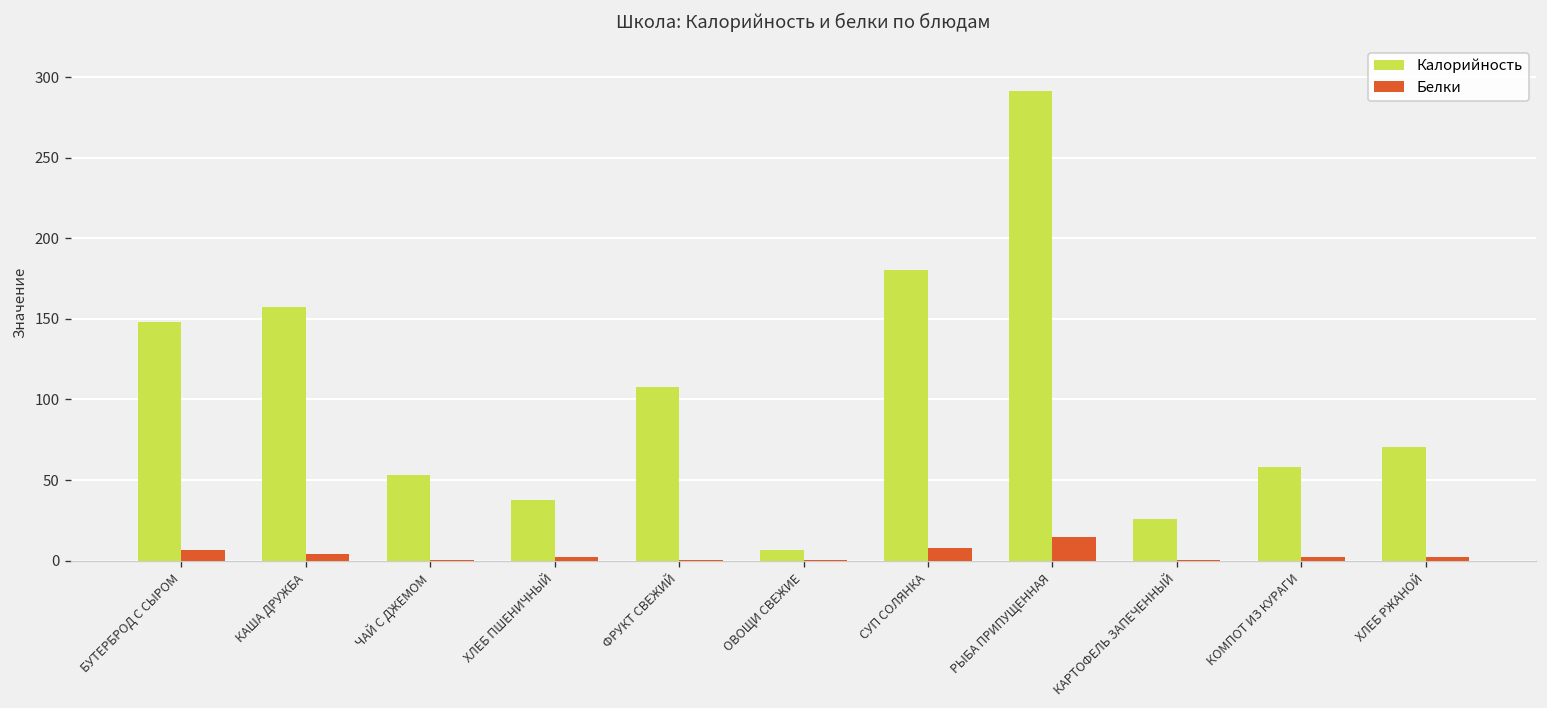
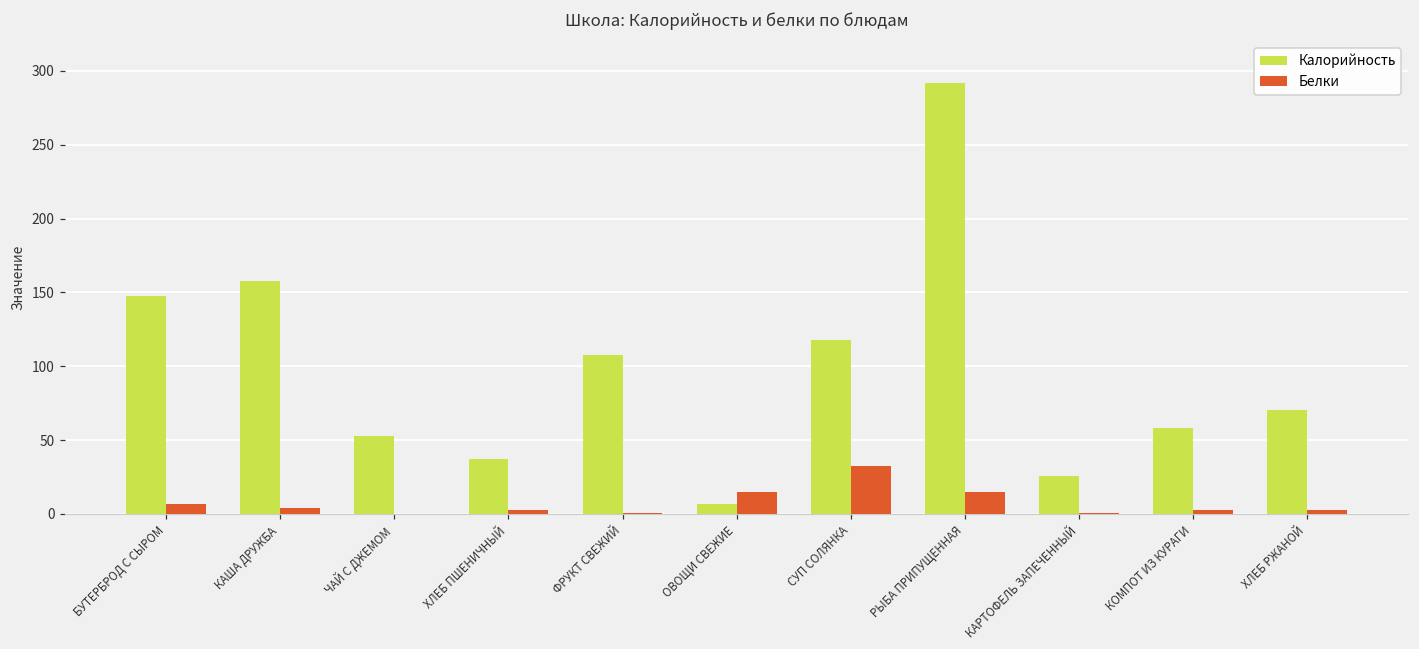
Белки, ОВОЩИ СВЕЖИЕ: 0 -> 15
Калорийность, СУП СОЛЯНКА: 180 -> 117
Белки, СУП СОЛЯНКА: 8 -> 33
